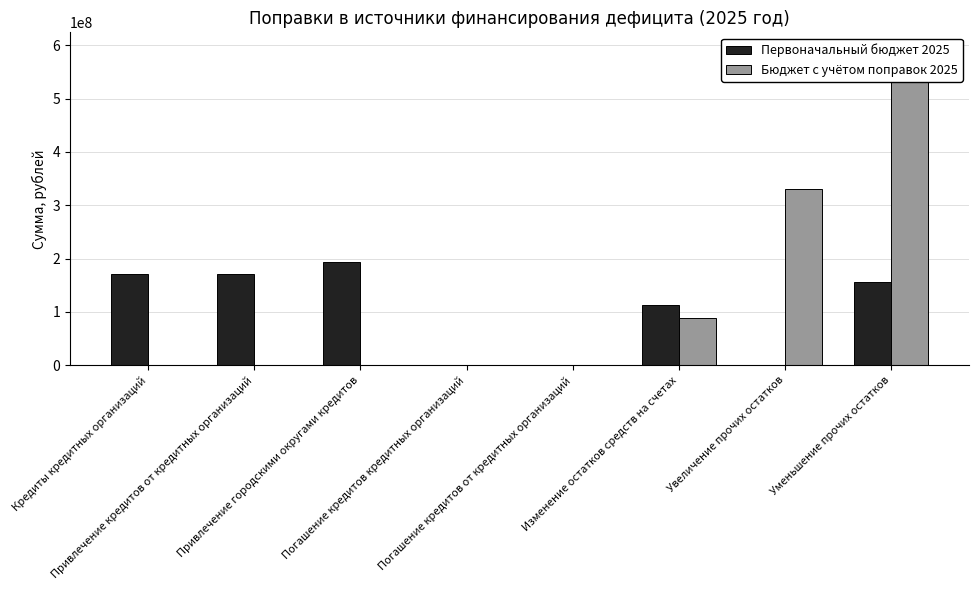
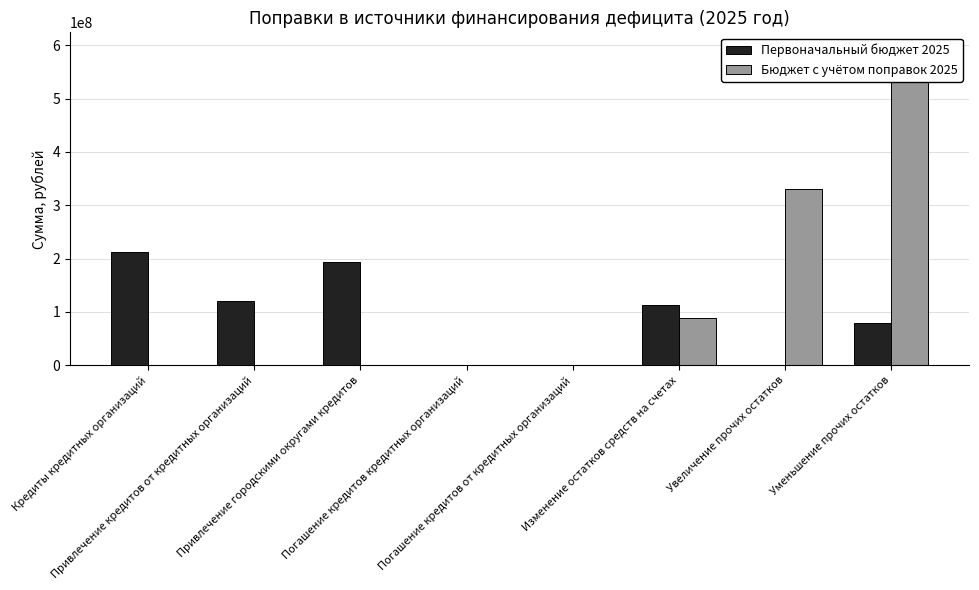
Первоначальный бюджет 2025, Кредиты кредитных организаций: 170000000 -> 210000000
Первоначальный бюджет 2025, Привлечение кредитов от кредитных организаций: 170000000 -> 120000000
Первоначальный бюджет 2025, Уменьшение прочих остатков: 160000000 -> 80000000
